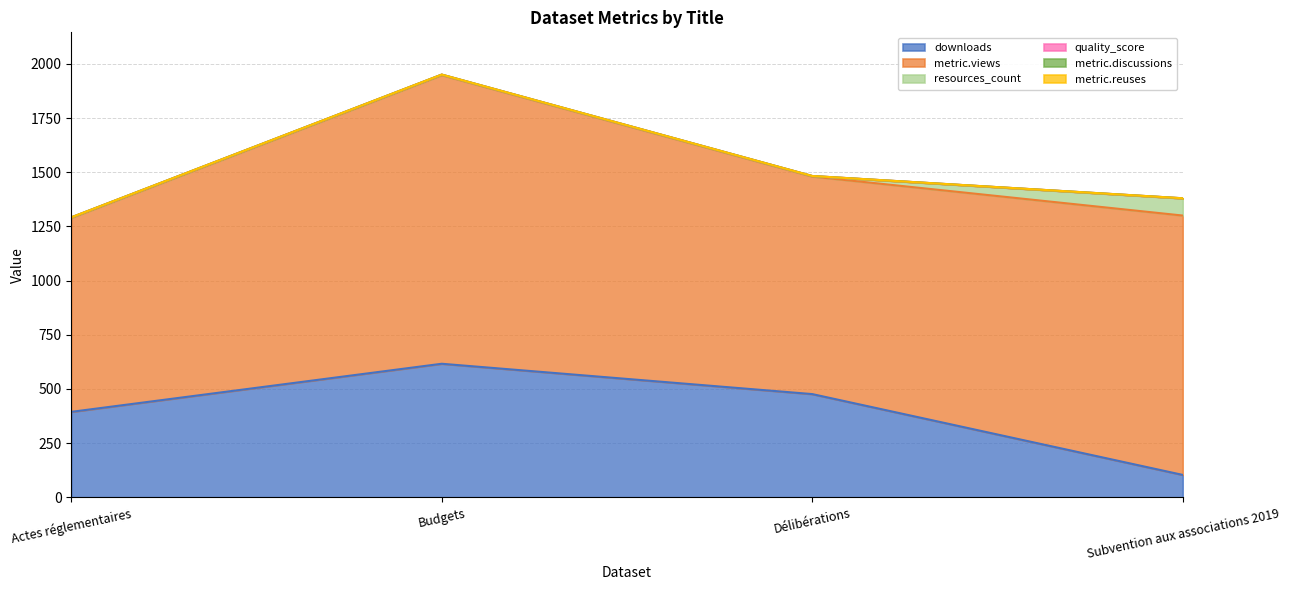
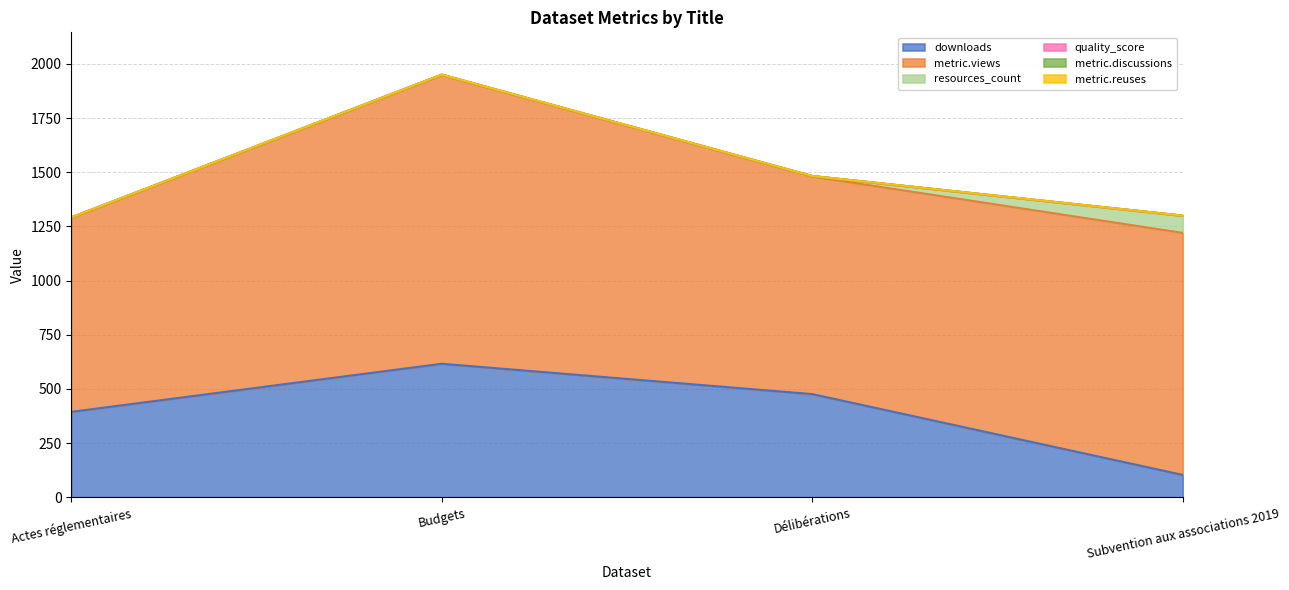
metric.views, Subvention aux associations 2019: 1200 -> 1120
